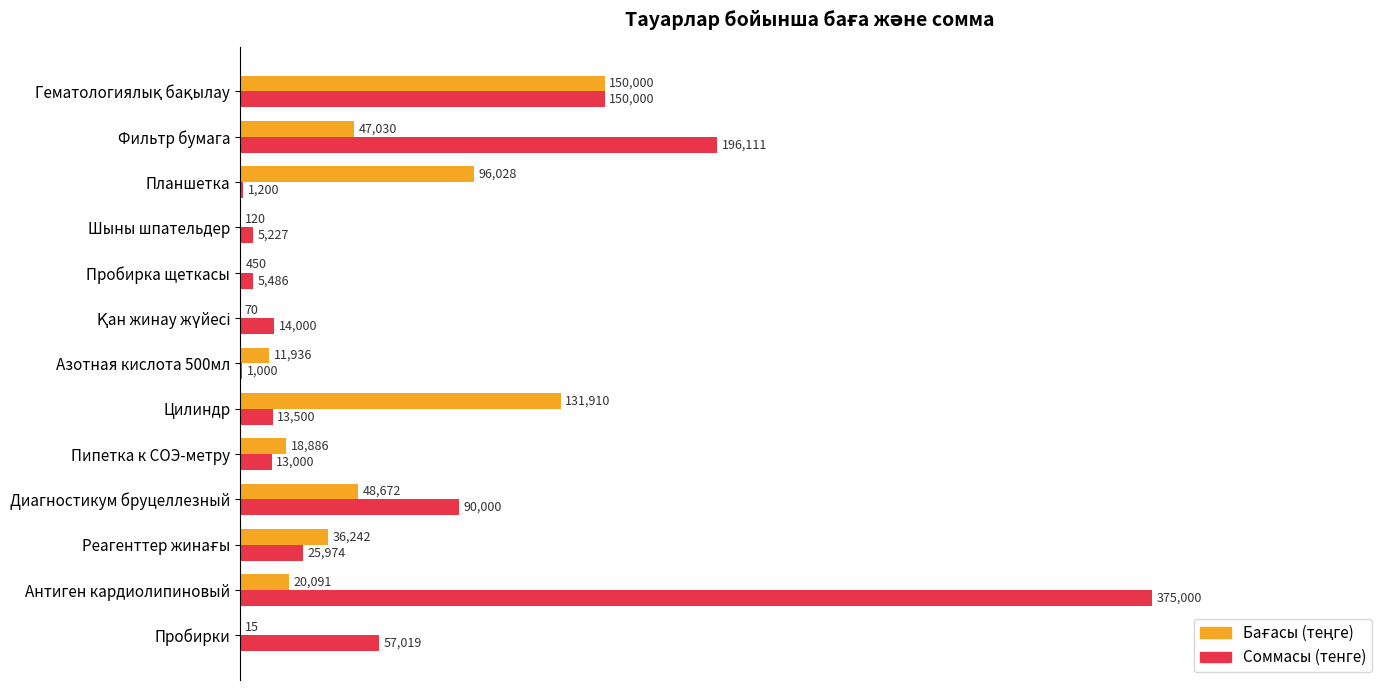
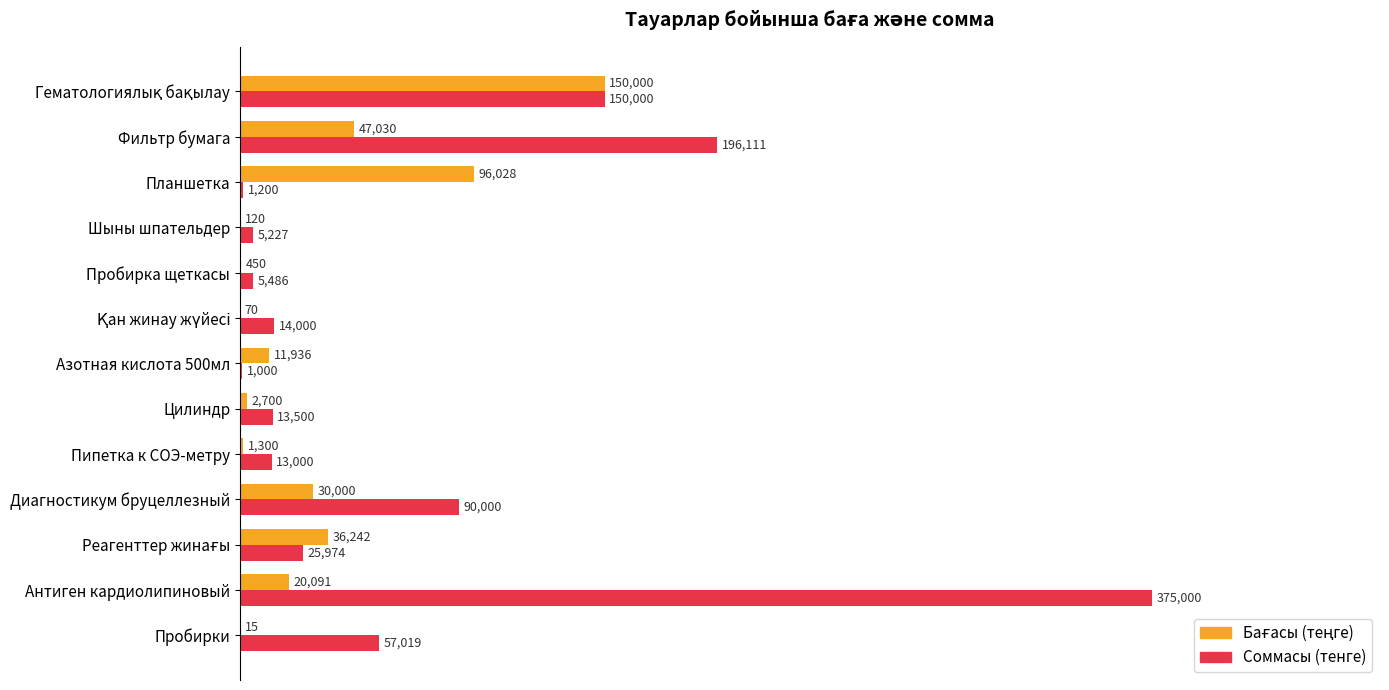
Бағасы (теңге), Цилиндр: 131,910 -> 2,700
Бағасы (теңге), Пипетка к СОЭ-метру: 18,886 -> 1,300
Бағасы (теңге), Диагностикум бруцеллезный: 48,672 -> 30,000
